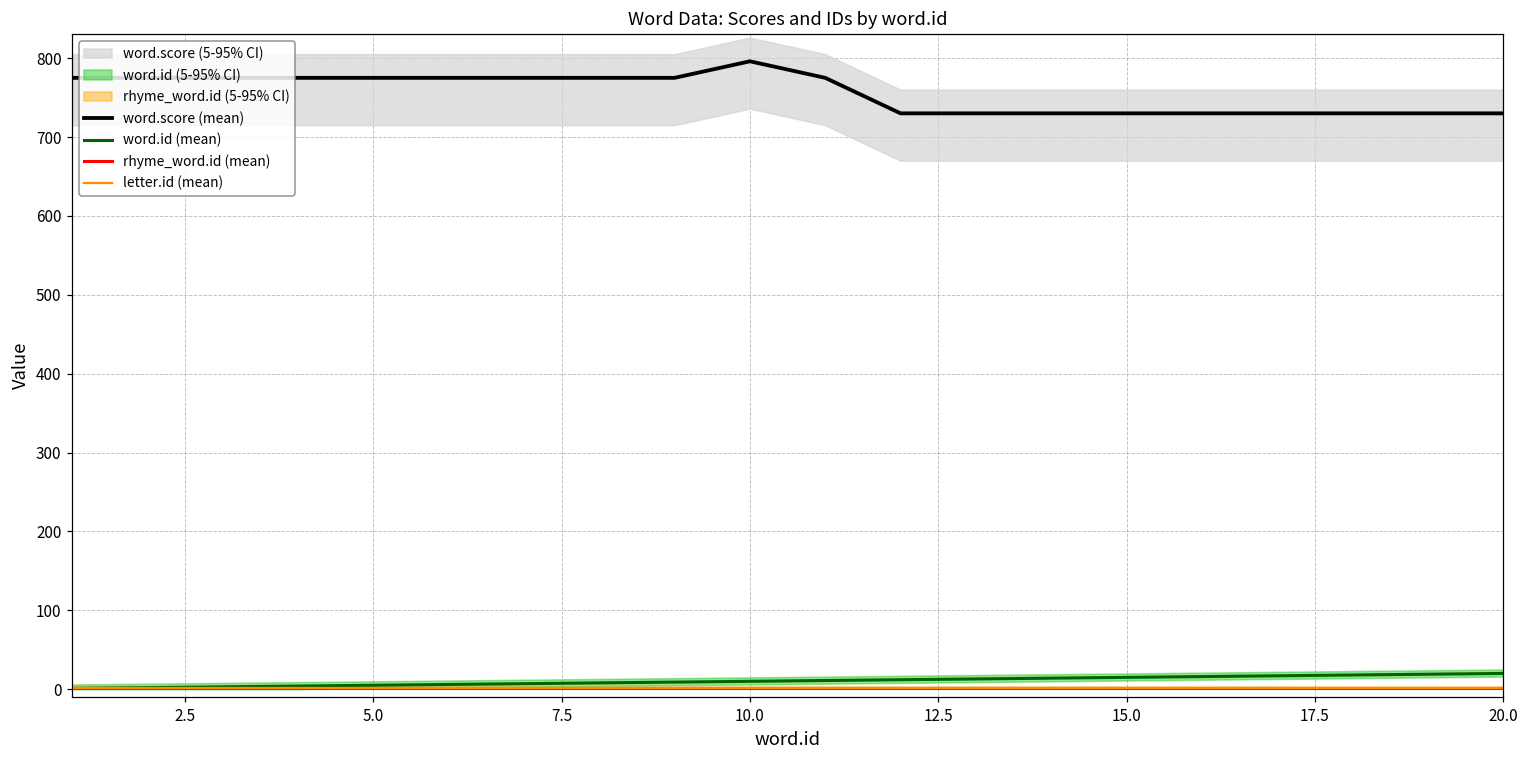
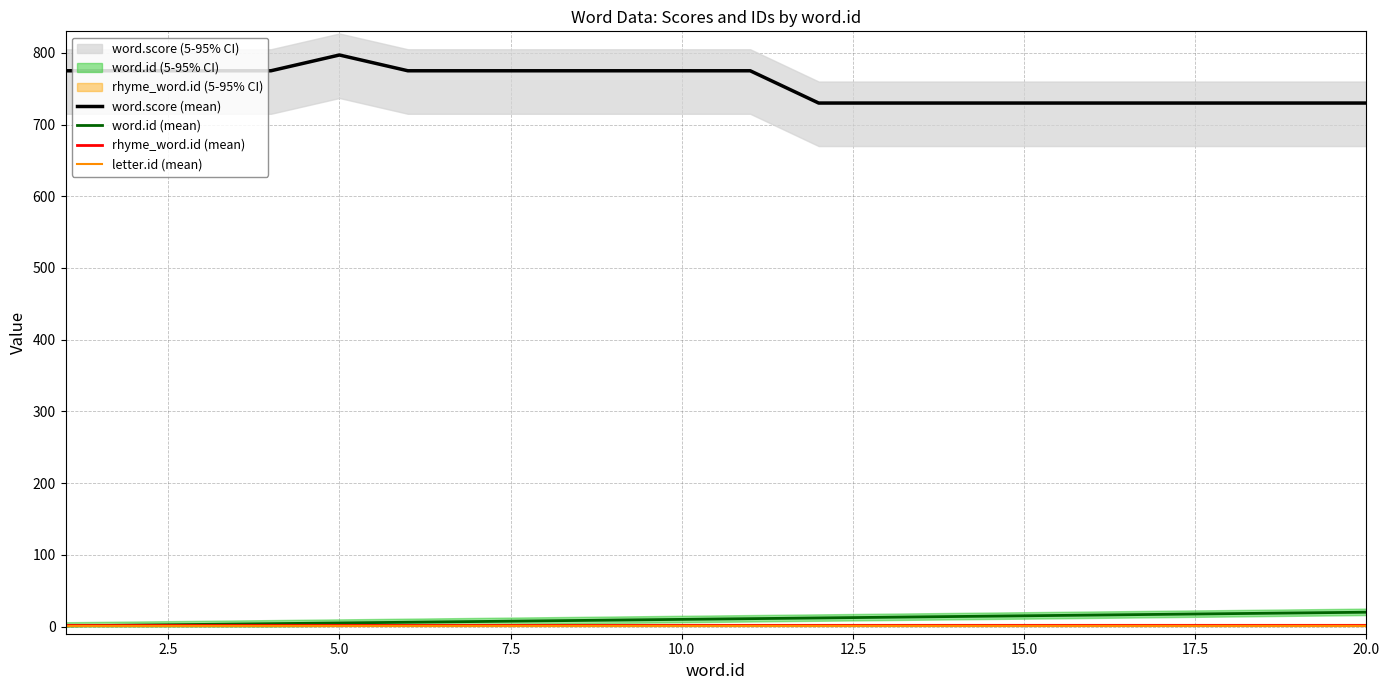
word.score (mean), 5.0: 780 -> 800
word.score (mean), 10.0: 800 -> 780
